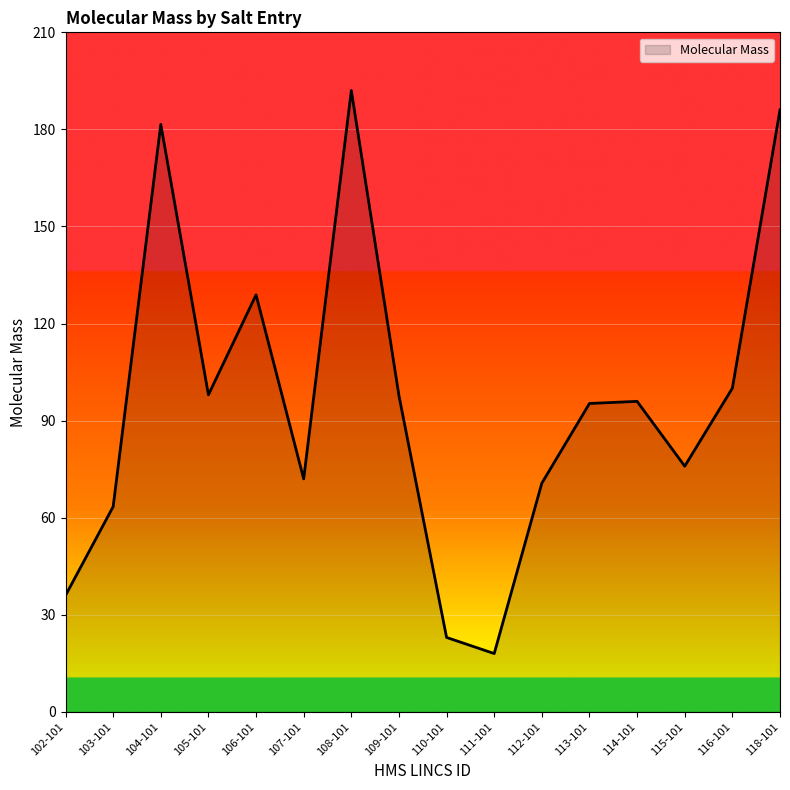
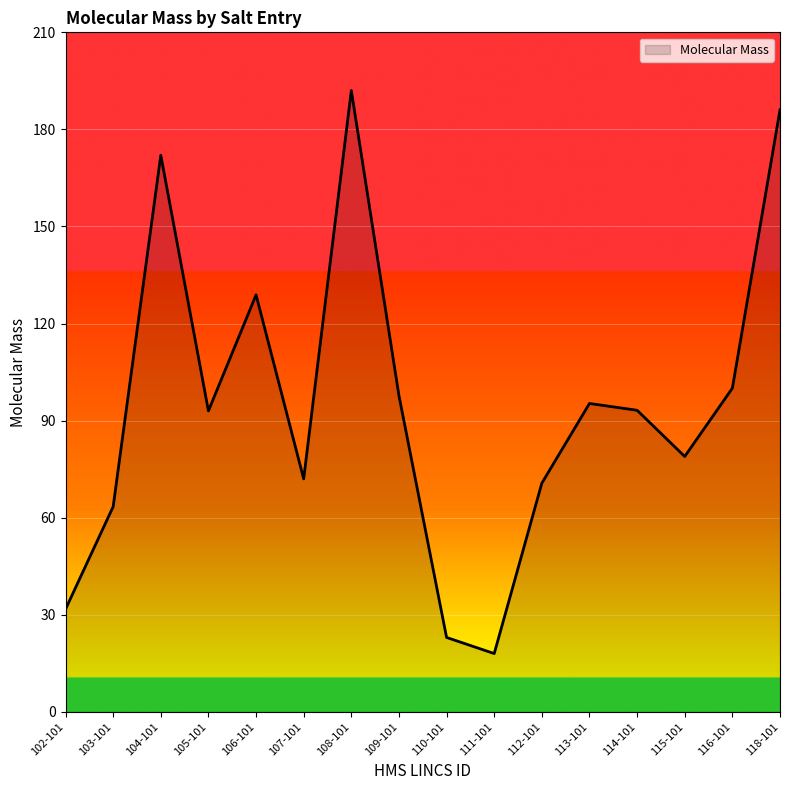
102-101: 36 -> 32
104-101: 182 -> 172
105-101: 98 -> 93
114-101: 96 -> 93
115-101: 76 -> 79
